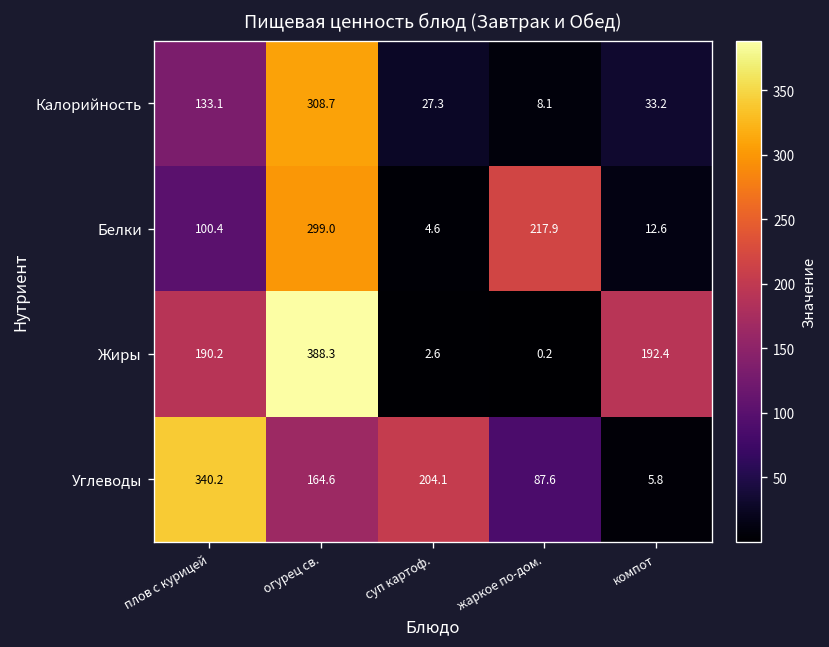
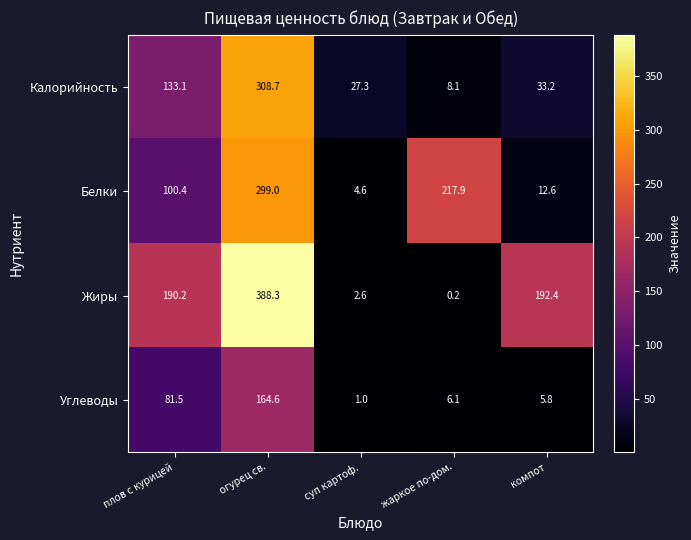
Углеводы, плов с курицей: 340.2 -> 81.5
Углеводы, суп картоф.: 204.1 -> 1.0
Углеводы, жаркое по-дом.: 87.6 -> 6.1
